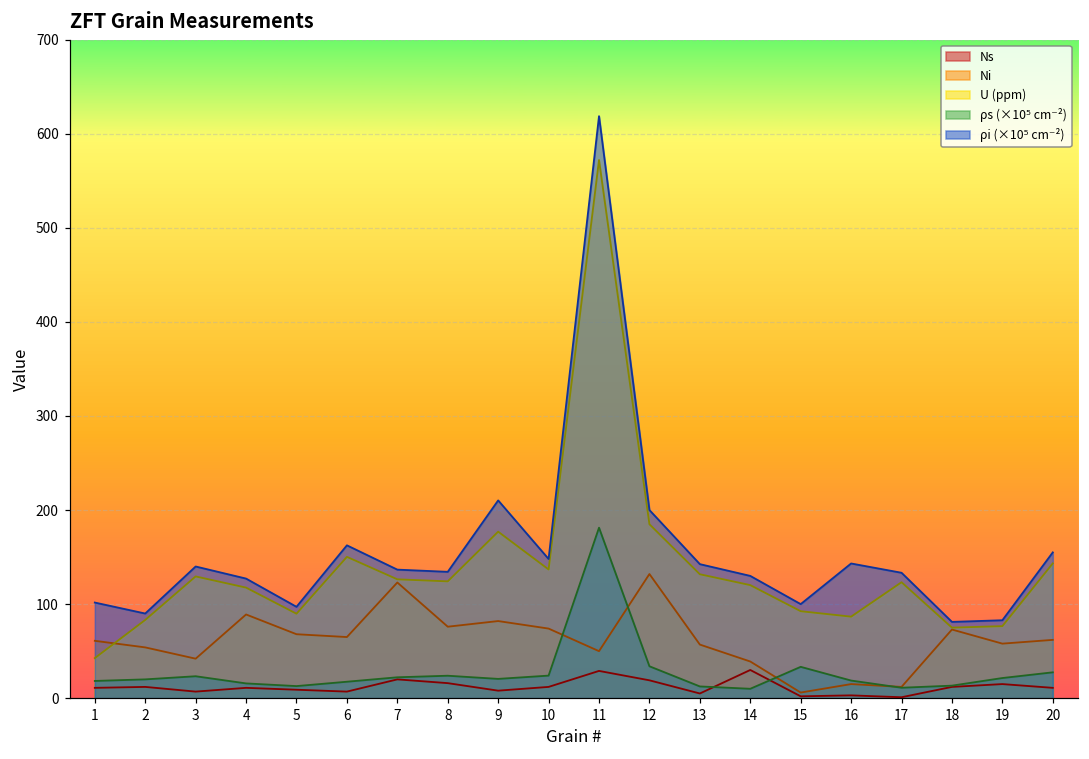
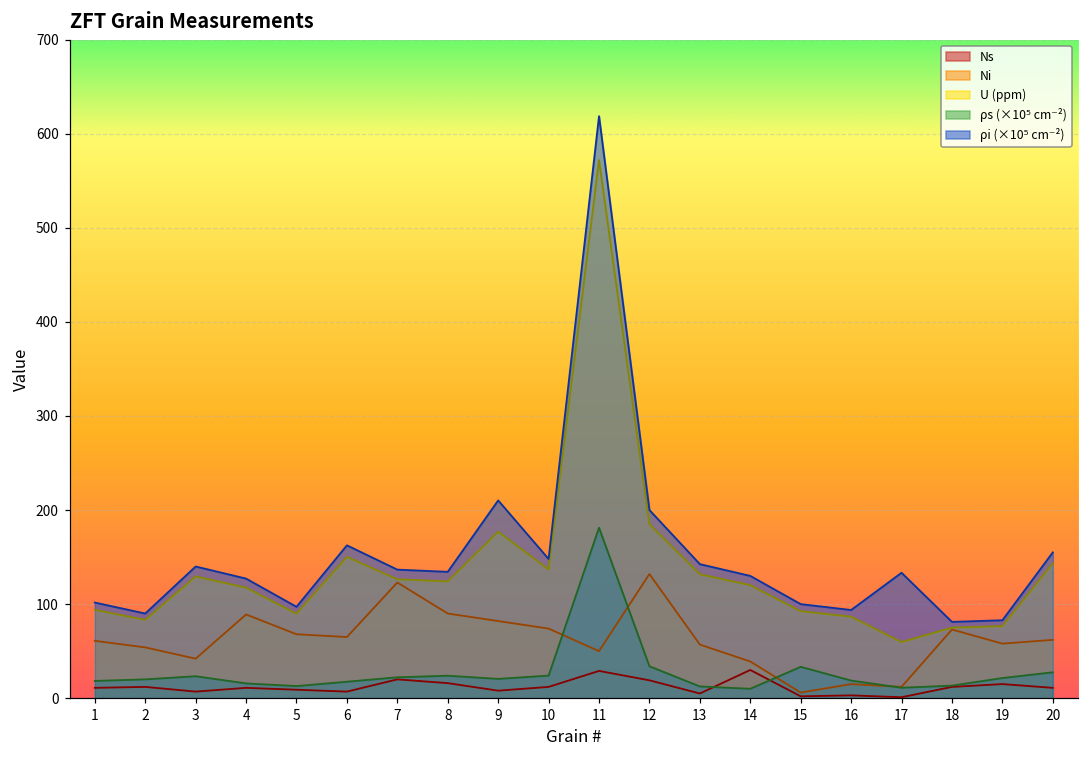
U (ppm), 1: 40 -> 90
Ni, 8: 80 -> 90
ρi (×10⁵ cm⁻²), 16: 140 -> 90
U (ppm), 17: 120 -> 60
